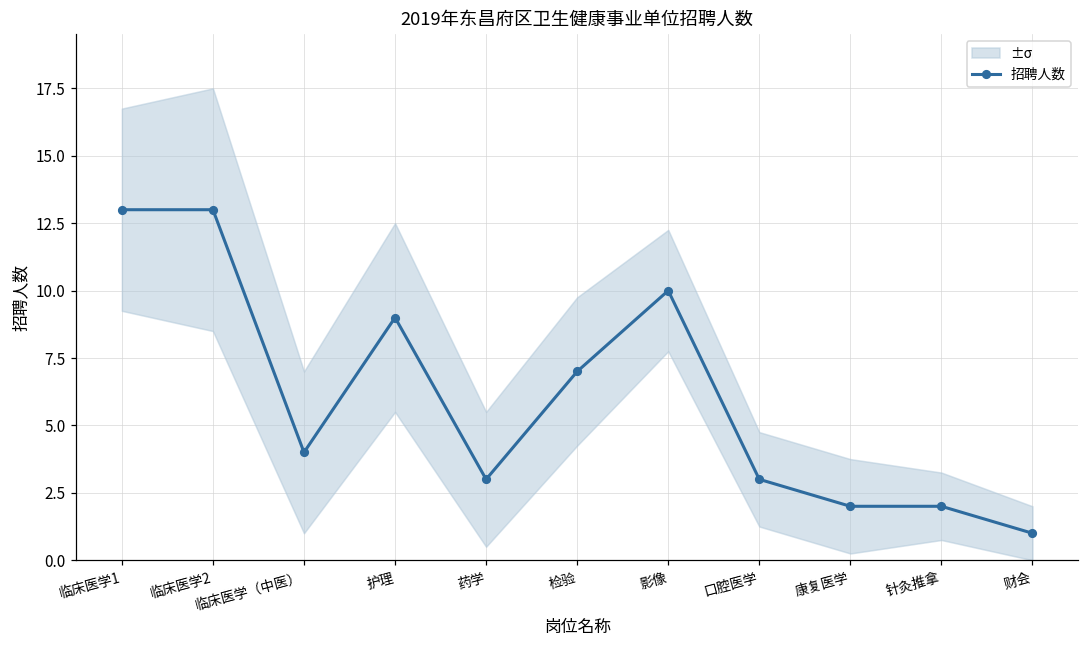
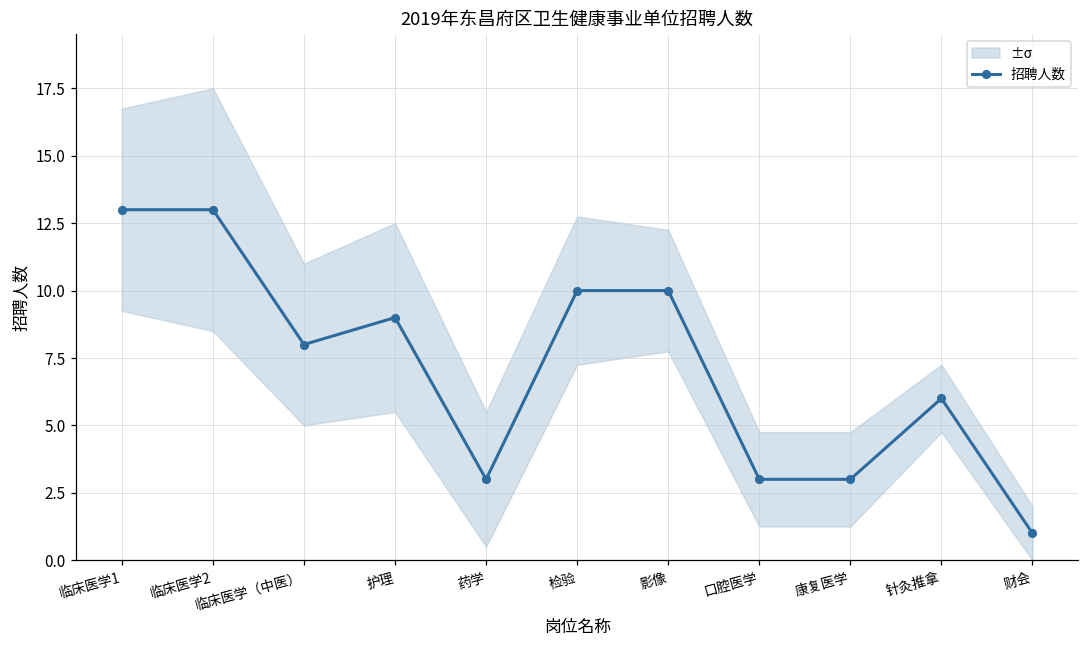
招聘人数, 临床医学（中医）: 4 -> 8
招聘人数, 检验: 7 -> 10
招聘人数, 康复医学: 2 -> 3
招聘人数, 针灸推拿: 2 -> 6
